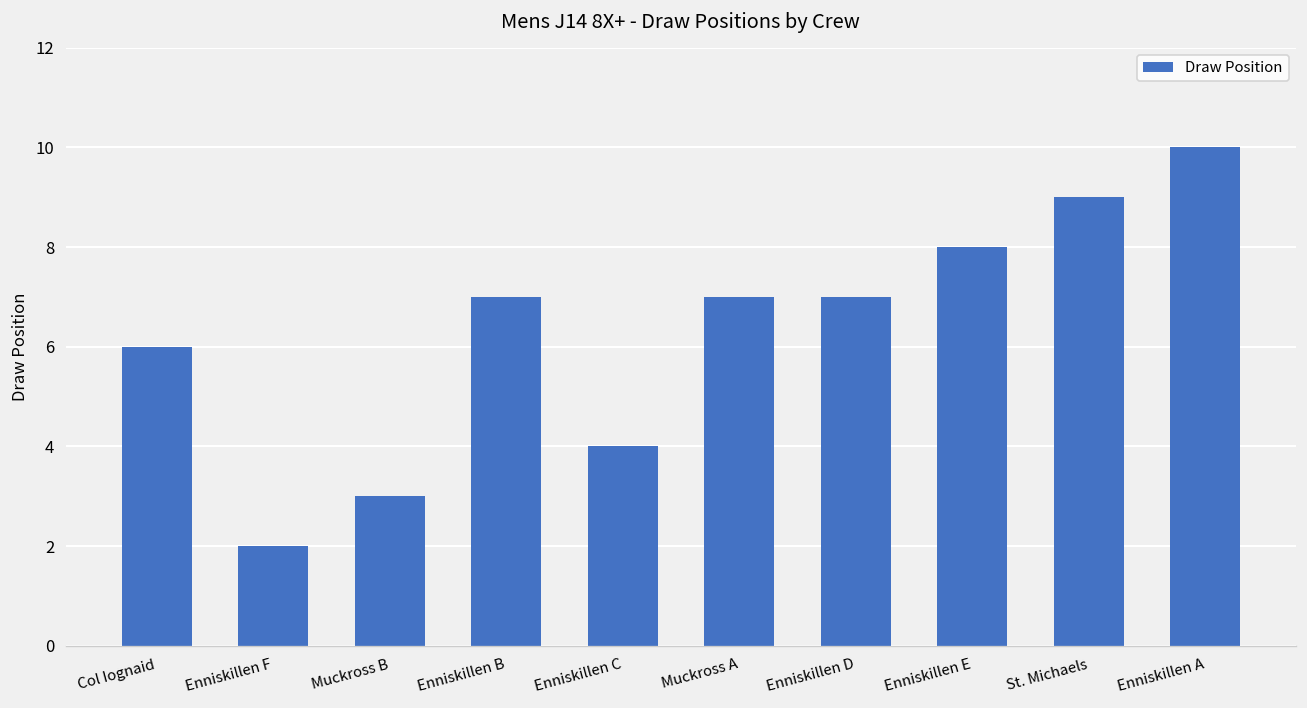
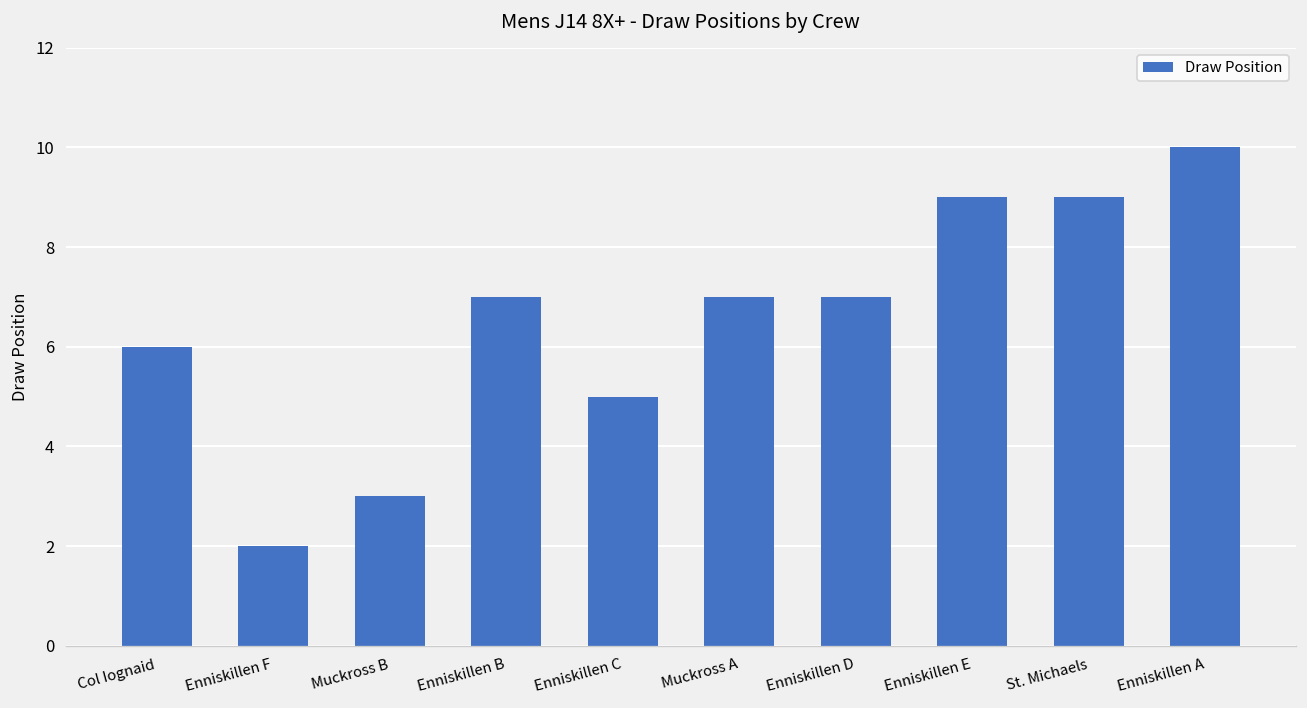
Enniskillen C: 4 -> 5
Enniskillen E: 8 -> 9
